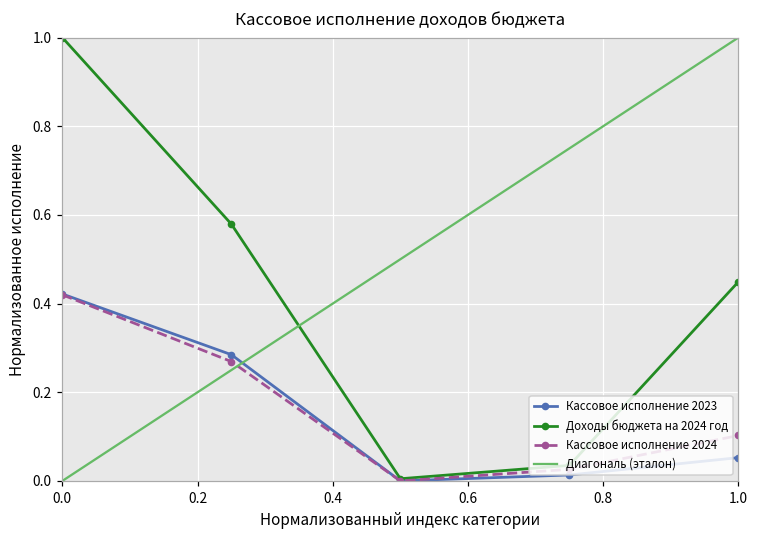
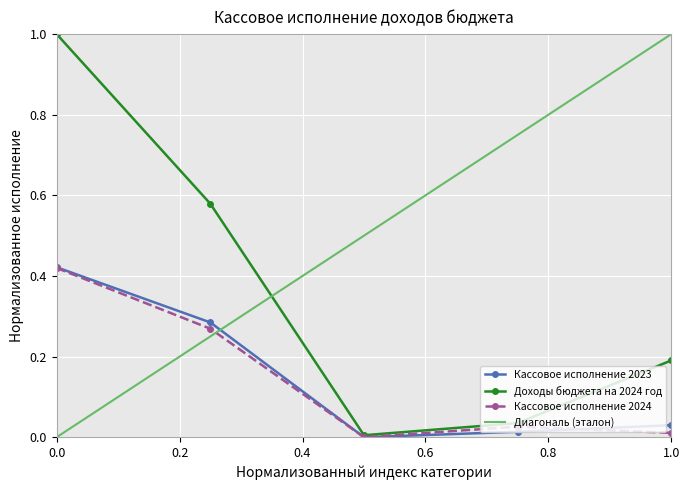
Кассовое исполнение 2023, 1.0: 0.05 -> 0.03
Доходы бюджета на 2024 год, 1.0: 0.45 -> 0.19
Кассовое исполнение 2024, 1.0: 0.10 -> 0.01
